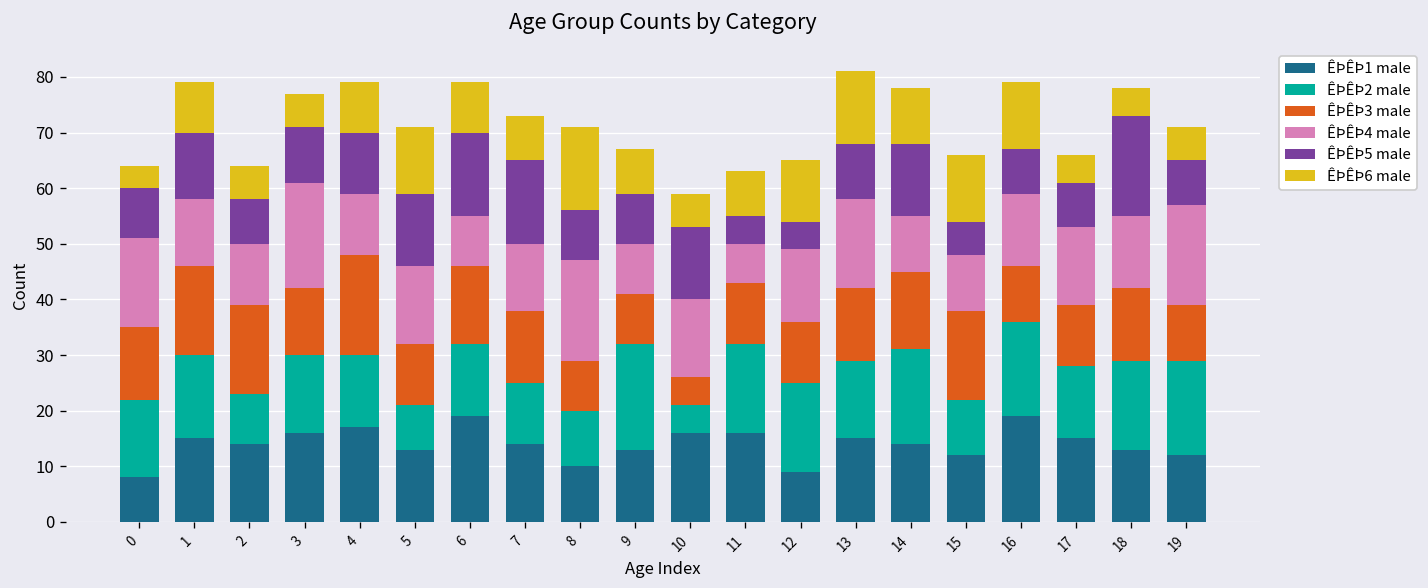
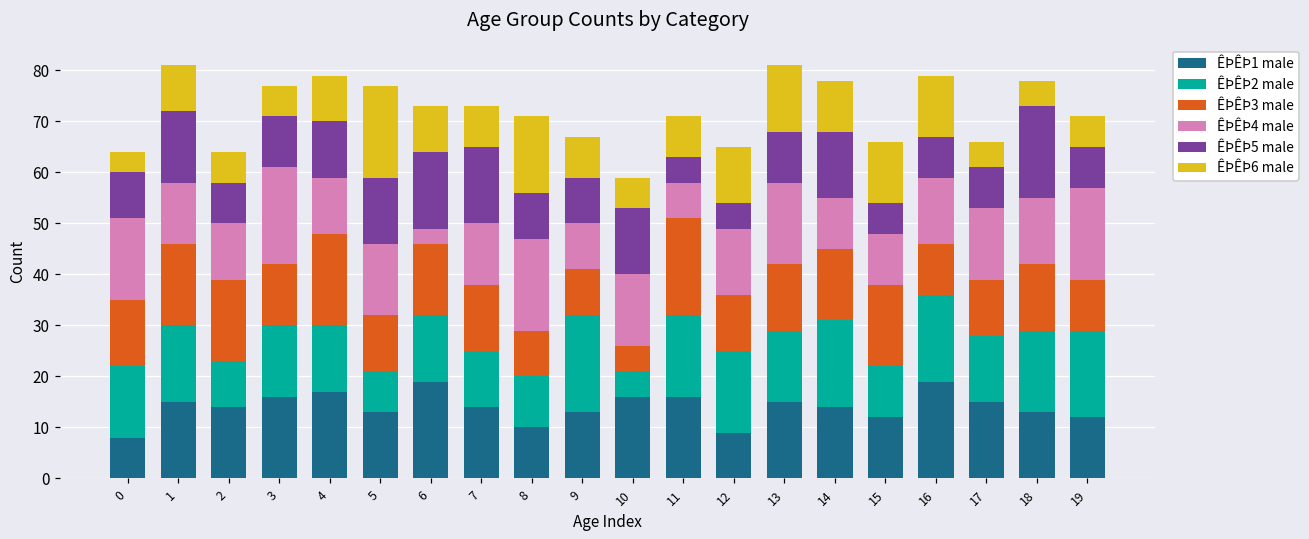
ÊÞÊÞ5 male, 1: 12 -> 14
ÊÞÊÞ6 male, 5: 12 -> 18
ÊÞÊÞ4 male, 6: 9 -> 3
ÊÞÊÞ3 male, 11: 11 -> 19
